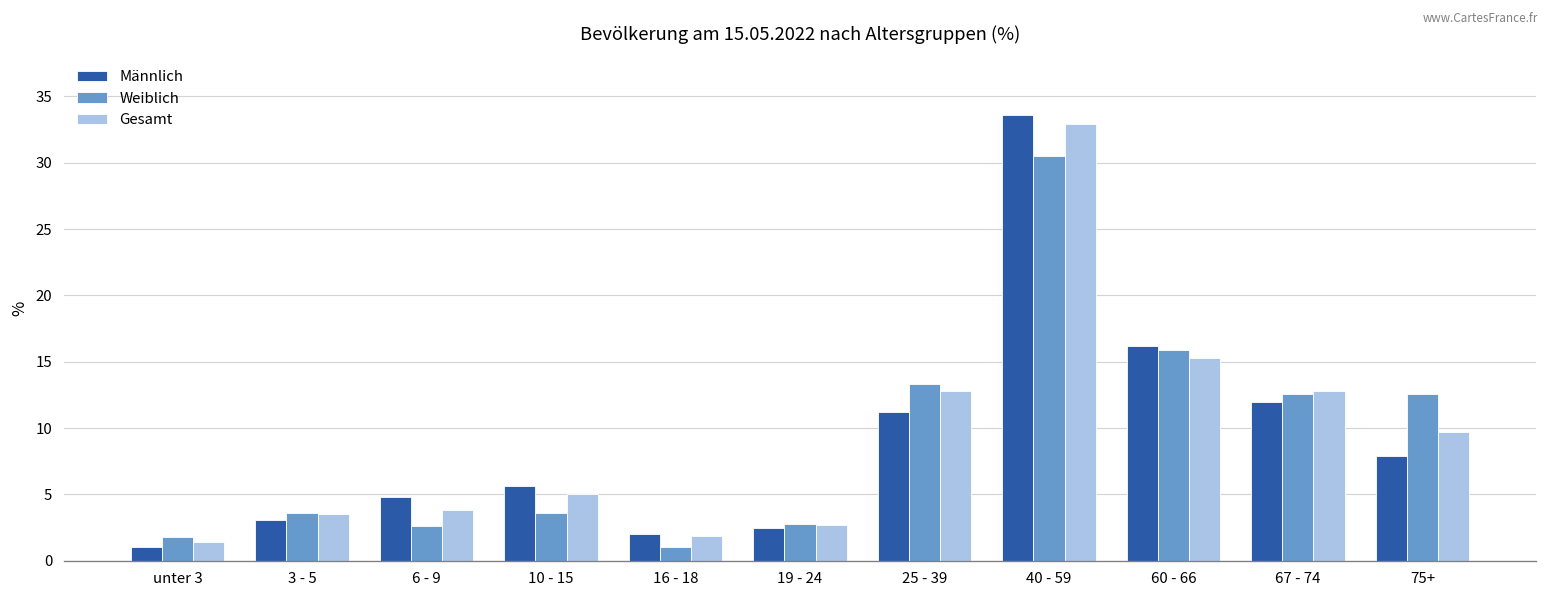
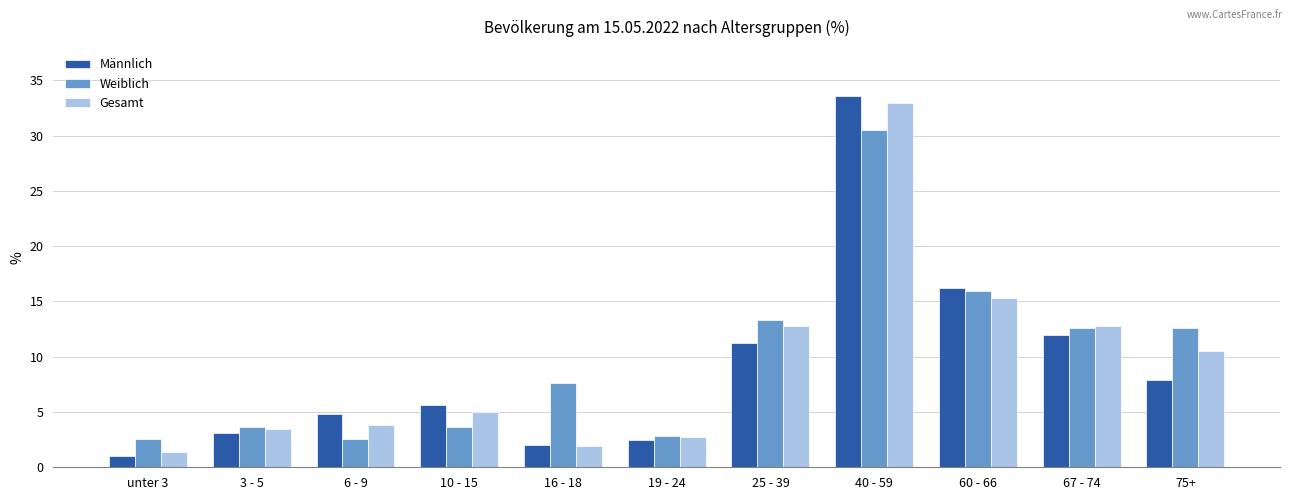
Weiblich, unter 3: 1.8 -> 2.6
Weiblich, 16 - 18: 1.0 -> 7.6
Gesamt, 75+: 9.7 -> 10.5
